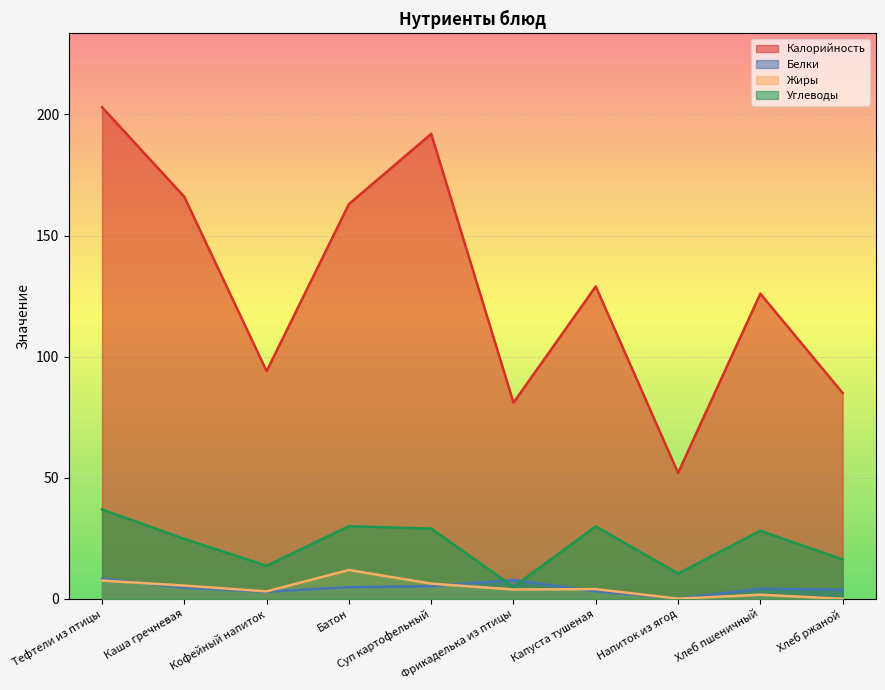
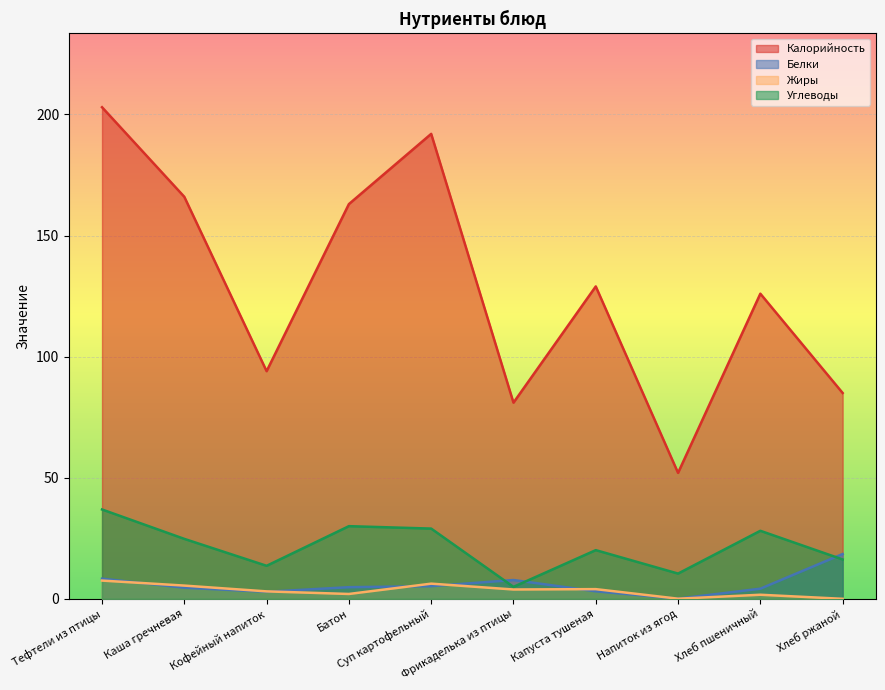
Жиры, Батон: 12 -> 2
Углеводы, Капуста тушеная: 30 -> 20
Белки, Хлеб ржаной: 4 -> 19
